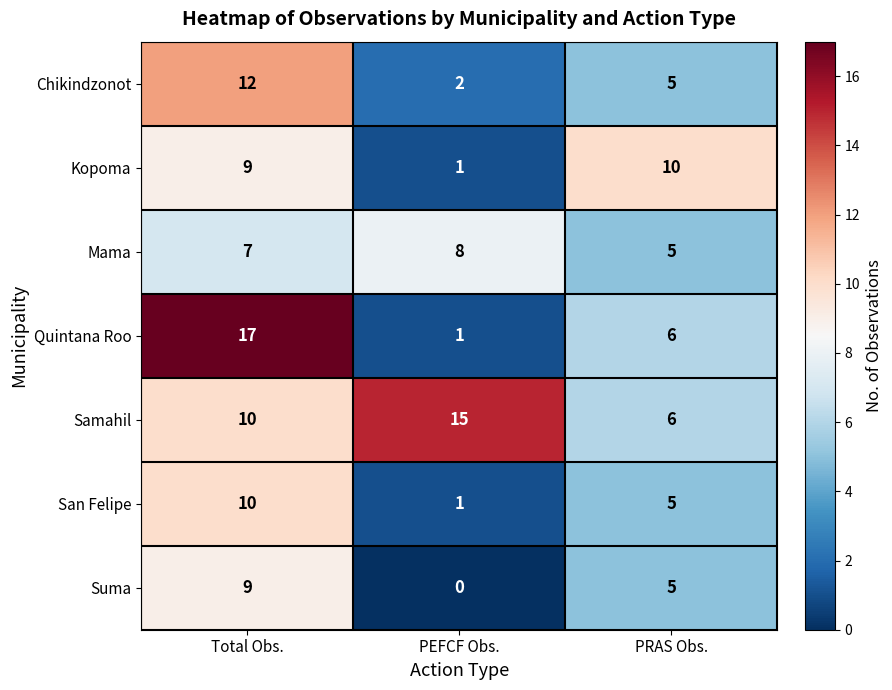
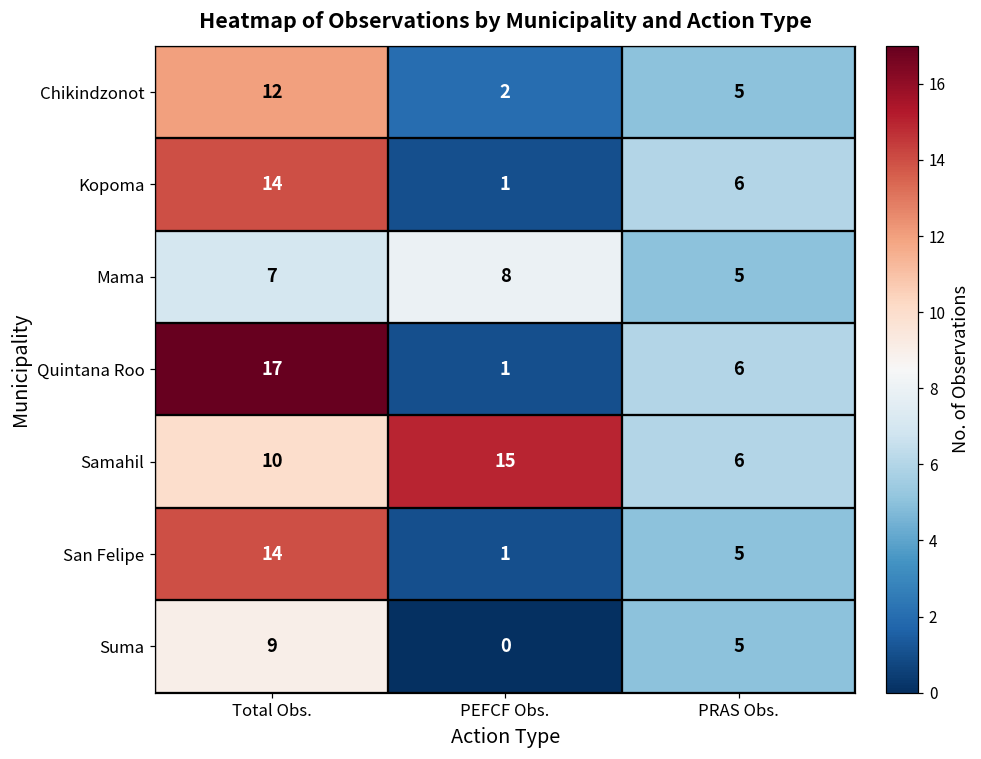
Kopoma, Total Obs.: 9 -> 14
Kopoma, PRAS Obs.: 10 -> 6
San Felipe, Total Obs.: 10 -> 14
